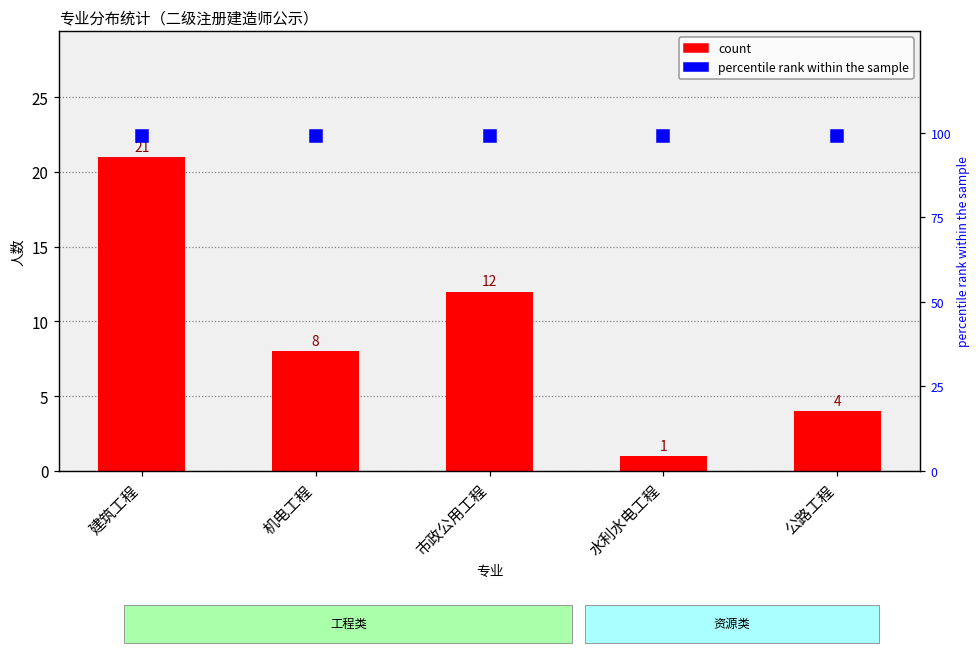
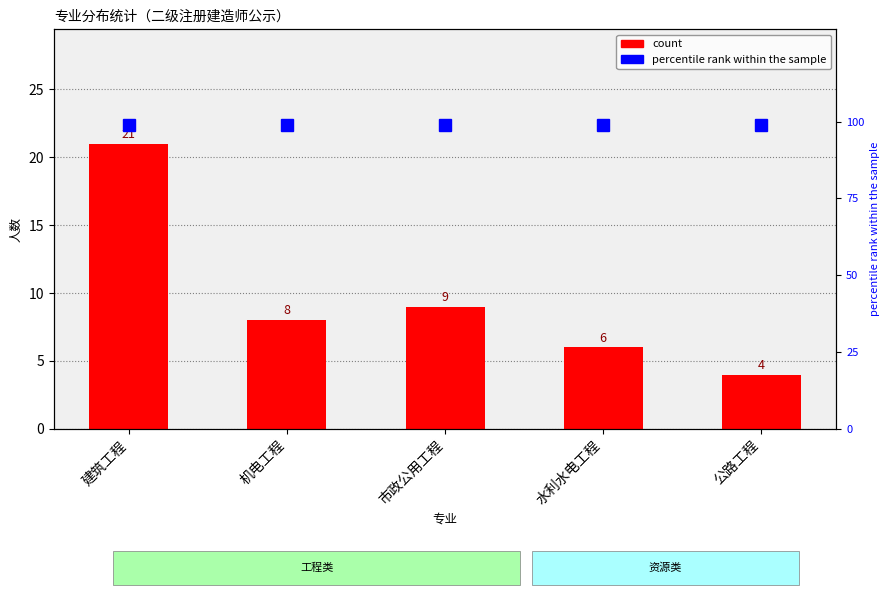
count, 市政公用工程: 12 -> 9
count, 水利水电工程: 1 -> 6
